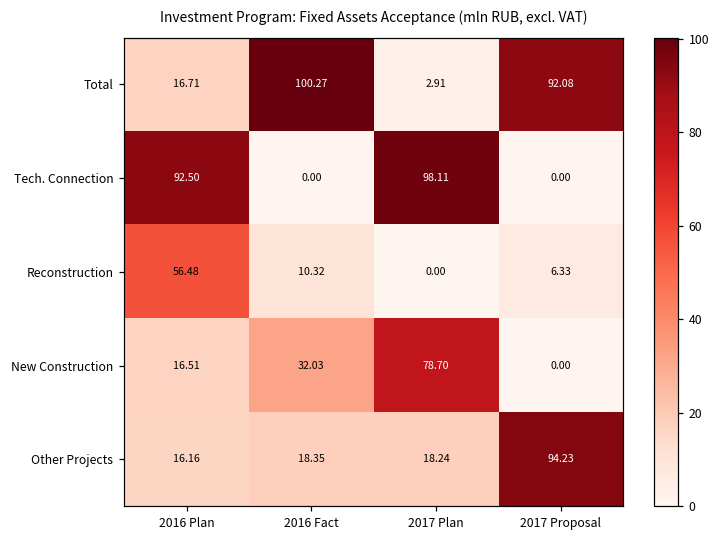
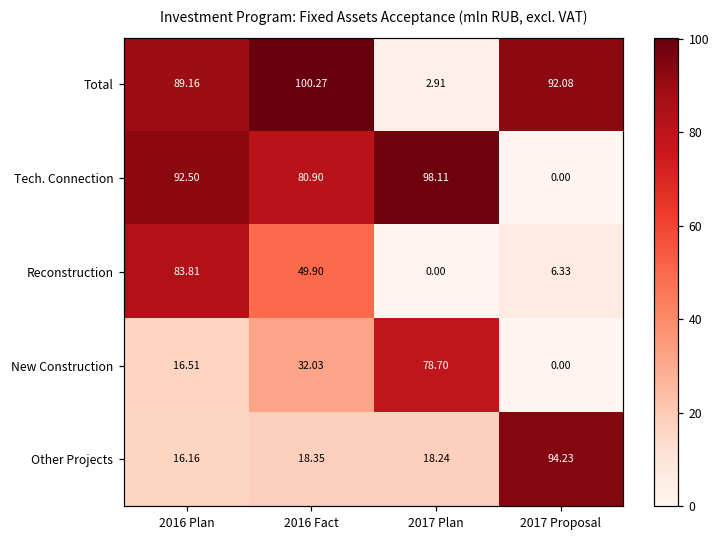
Total, 2016 Plan: 16.71 -> 89.16
Tech. Connection, 2016 Fact: 0.00 -> 80.90
Reconstruction, 2016 Plan: 56.48 -> 83.81
Reconstruction, 2016 Fact: 10.32 -> 49.90
